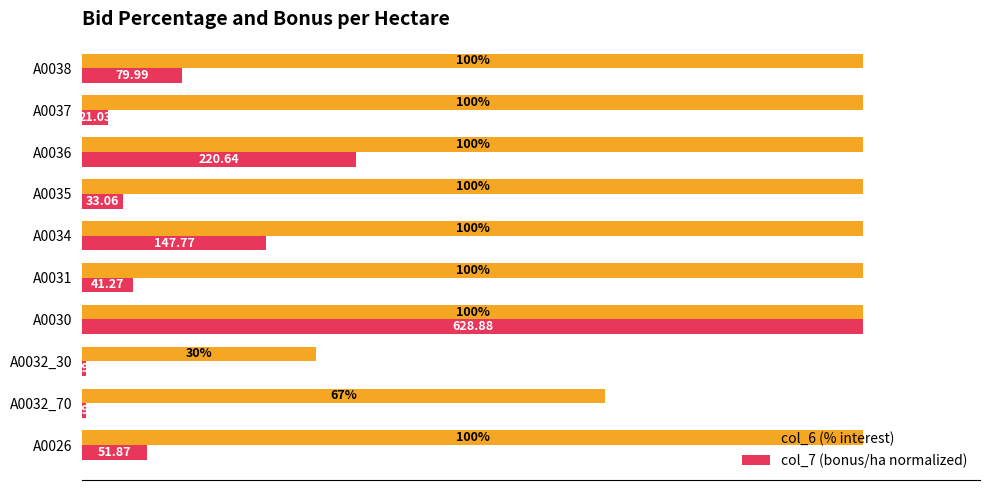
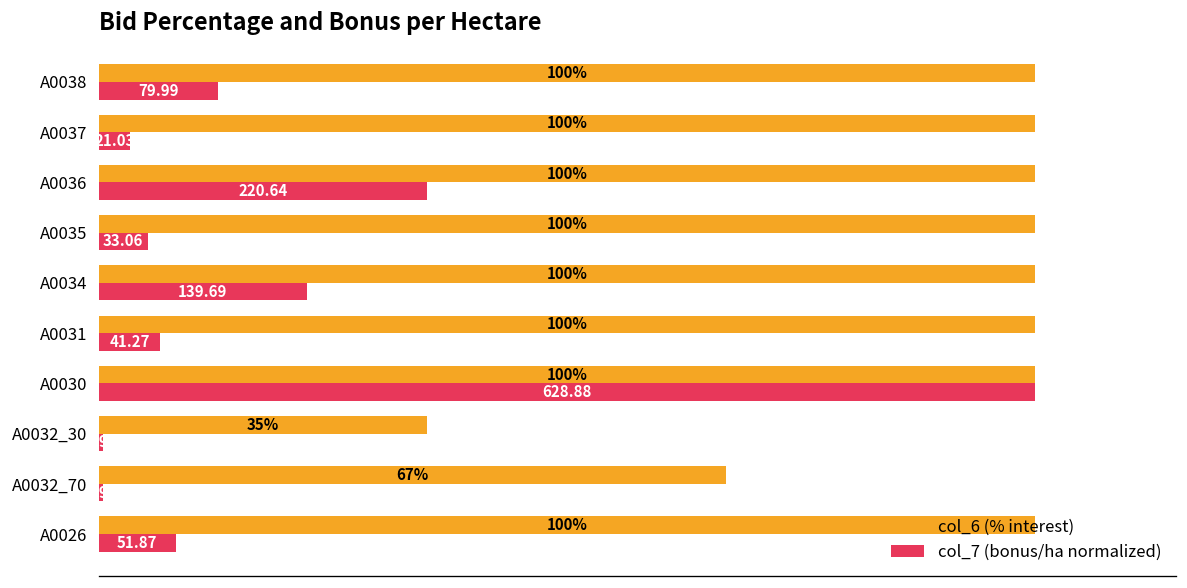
col_7 (bonus/ha normalized), A0034: 147.77 -> 139.69
col_6 (% interest), A0032_30: 30% -> 35%
